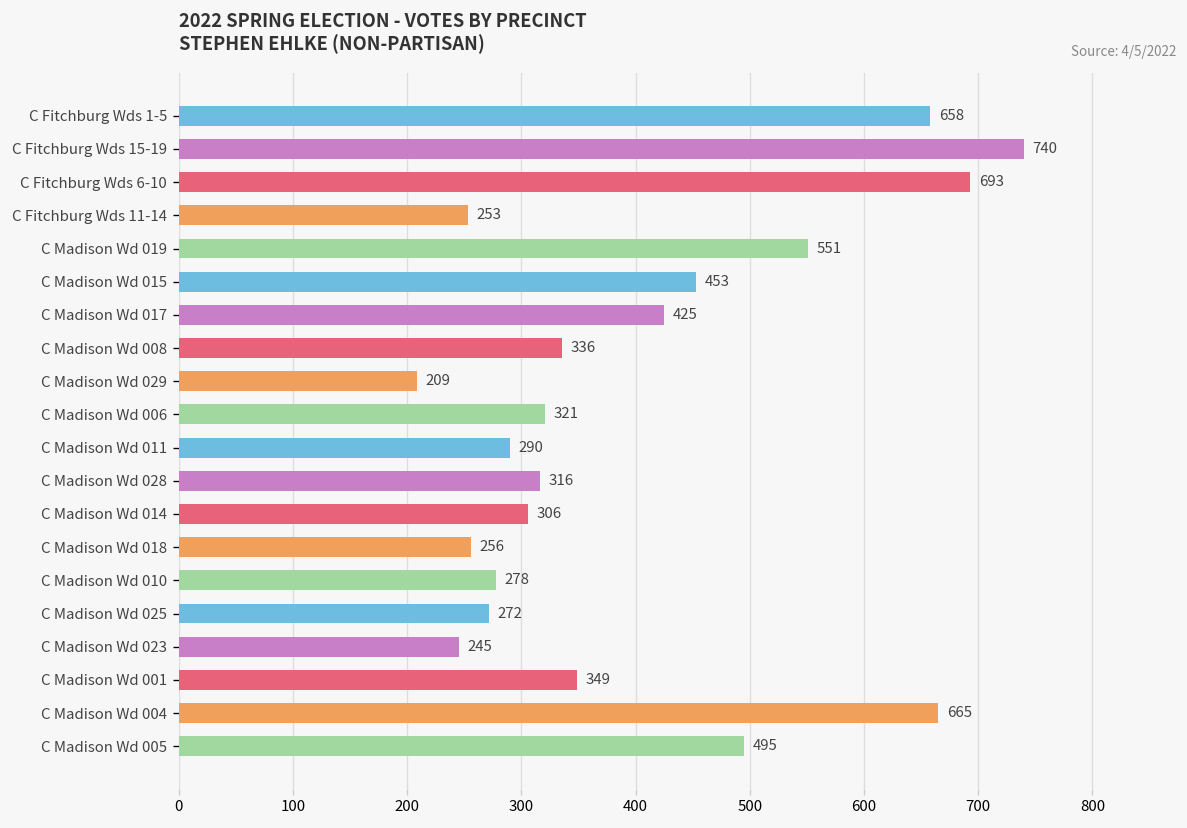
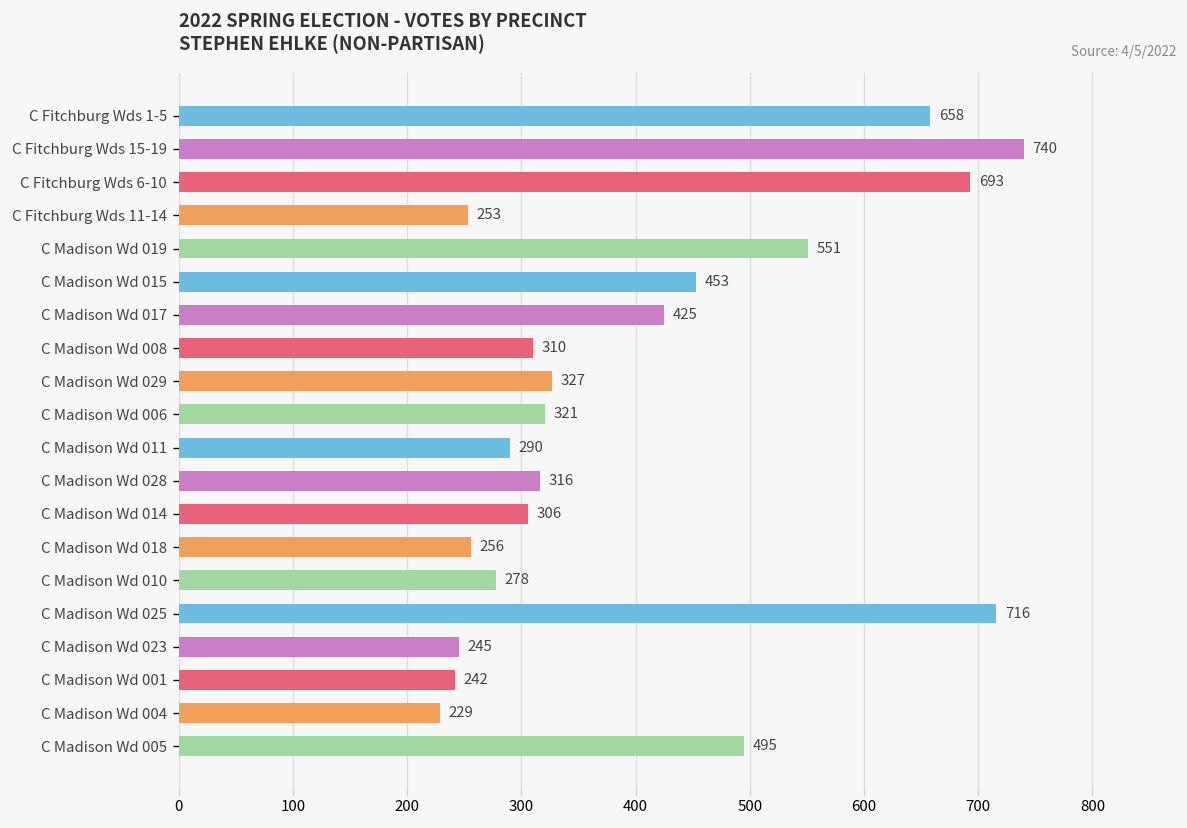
C Madison Wd 008: 336 -> 310
C Madison Wd 029: 209 -> 327
C Madison Wd 025: 272 -> 716
C Madison Wd 001: 349 -> 242
C Madison Wd 004: 665 -> 229
